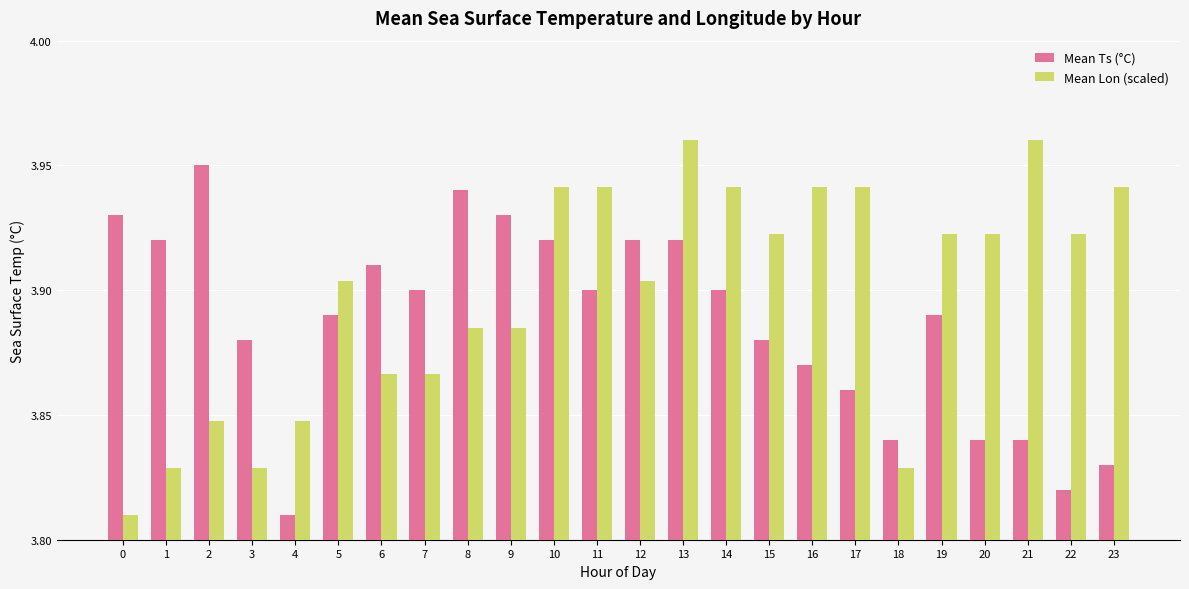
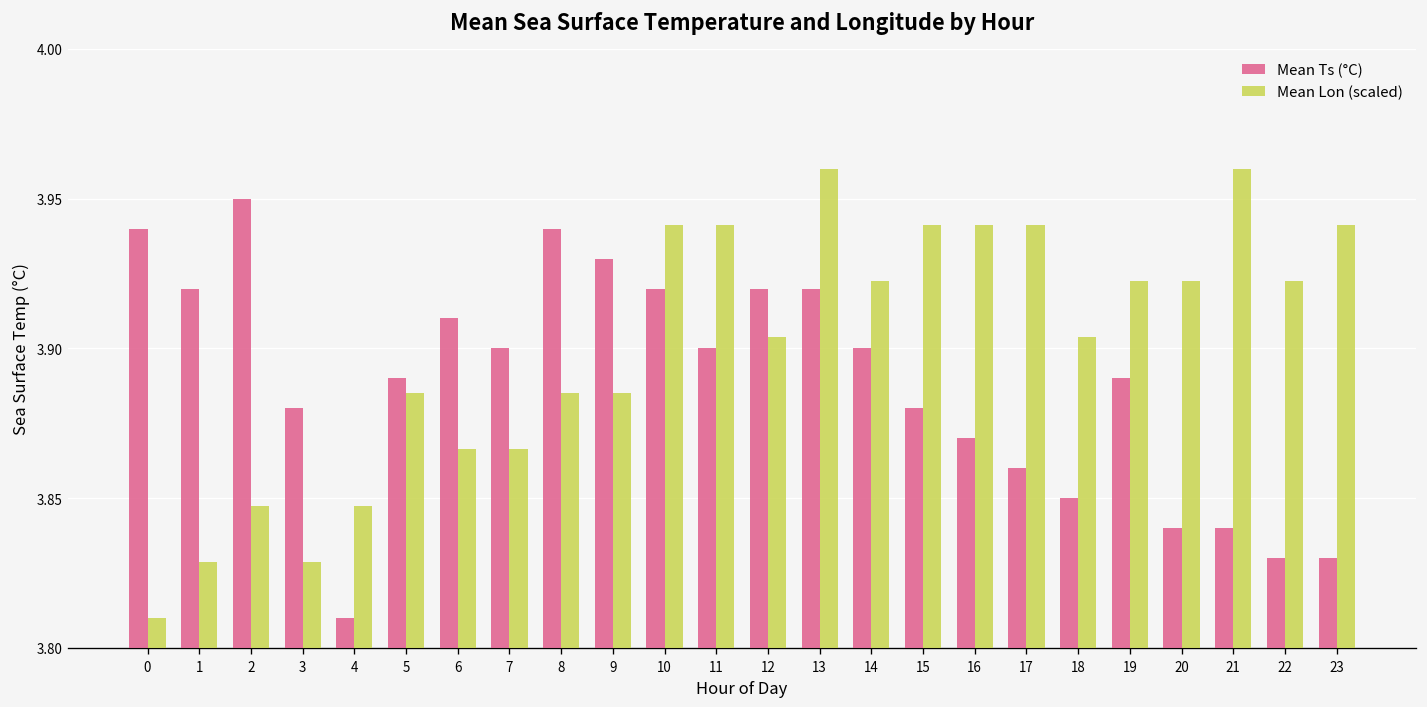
Mean Ts (°C), 0: 3.93 -> 3.94
Mean Lon (scaled), 5: 3.904 -> 3.885
Mean Lon (scaled), 14: 3.941 -> 3.923
Mean Lon (scaled), 15: 3.923 -> 3.941
Mean Ts (°C), 18: 3.84 -> 3.85
Mean Lon (scaled), 18: 3.829 -> 3.904
Mean Ts (°C), 22: 3.82 -> 3.83
